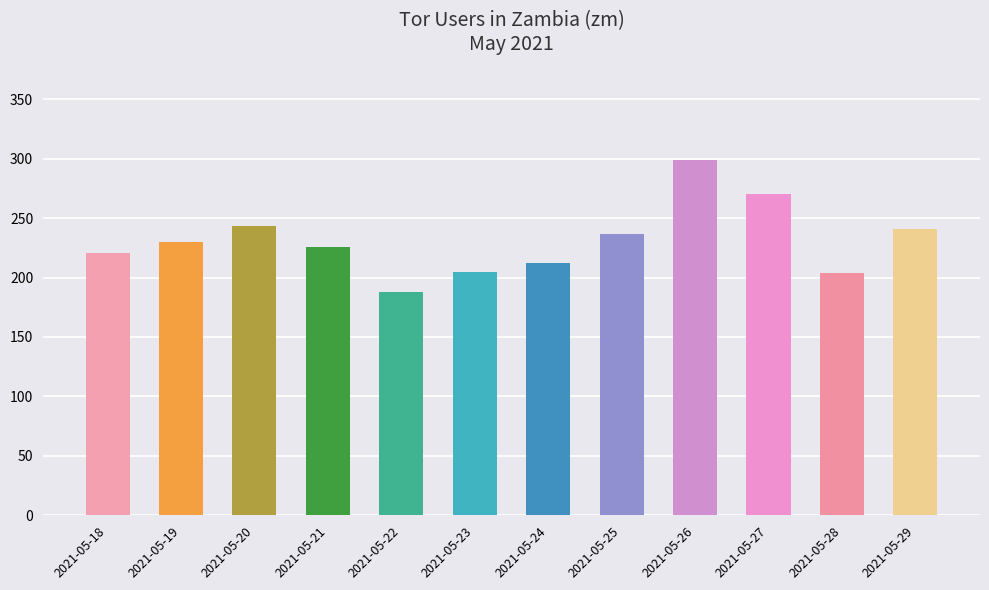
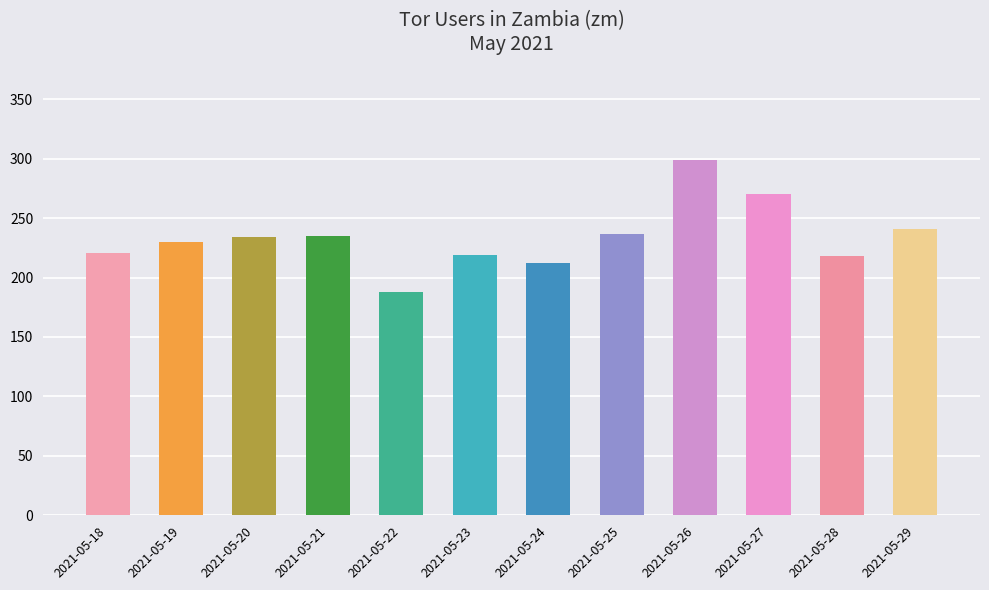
2021-05-20: 243 -> 234
2021-05-21: 226 -> 235
2021-05-23: 205 -> 219
2021-05-28: 204 -> 218
